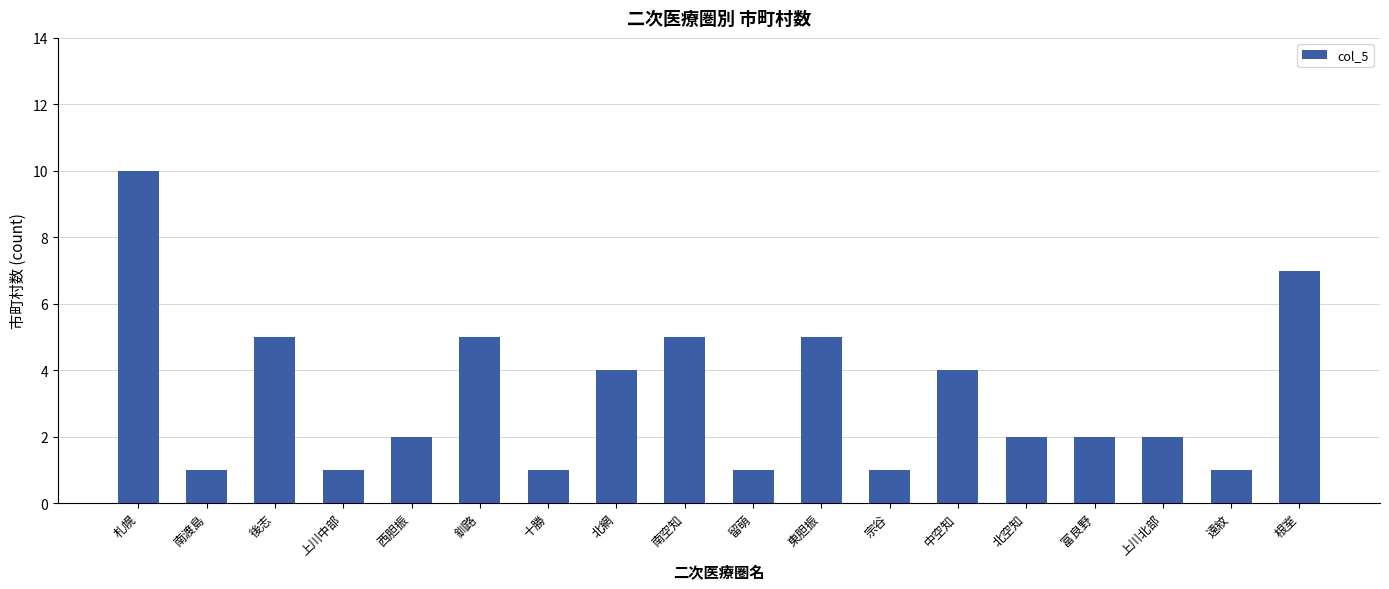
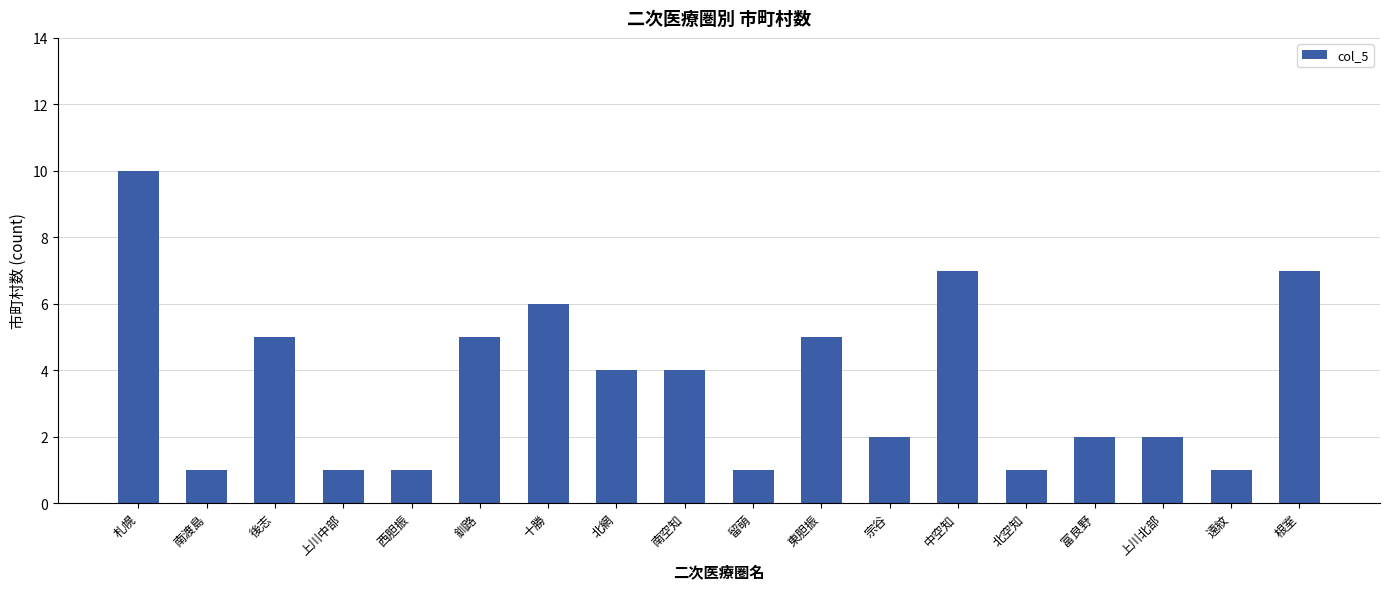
西胆振: 2 -> 1
十勝: 1 -> 6
南空知: 5 -> 4
宗谷: 1 -> 2
中空知: 4 -> 7
北空知: 2 -> 1
